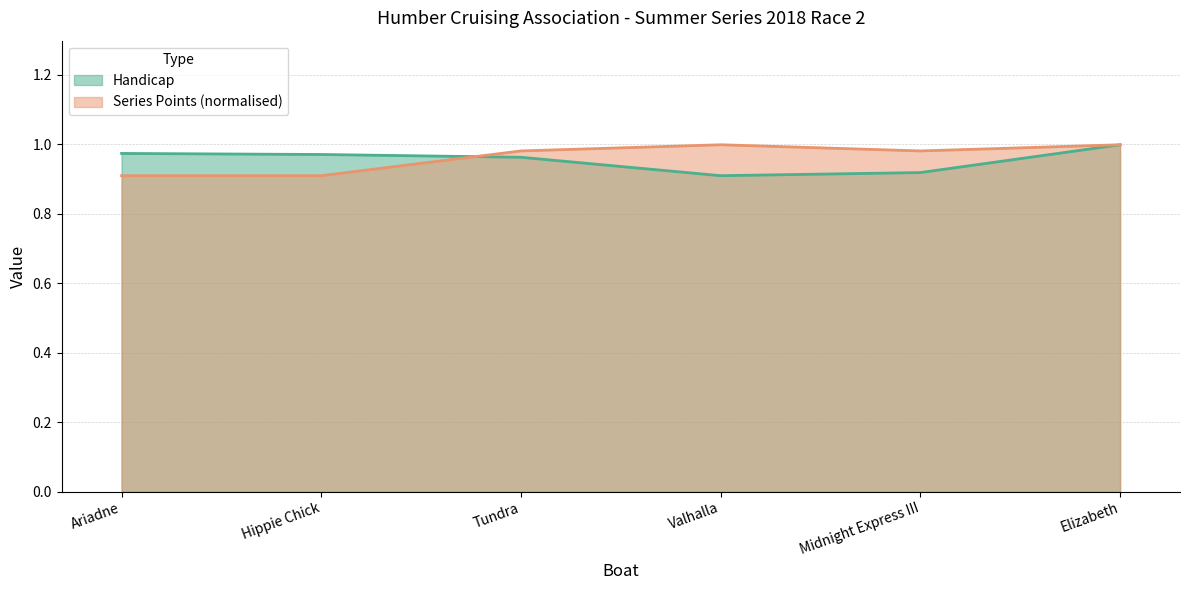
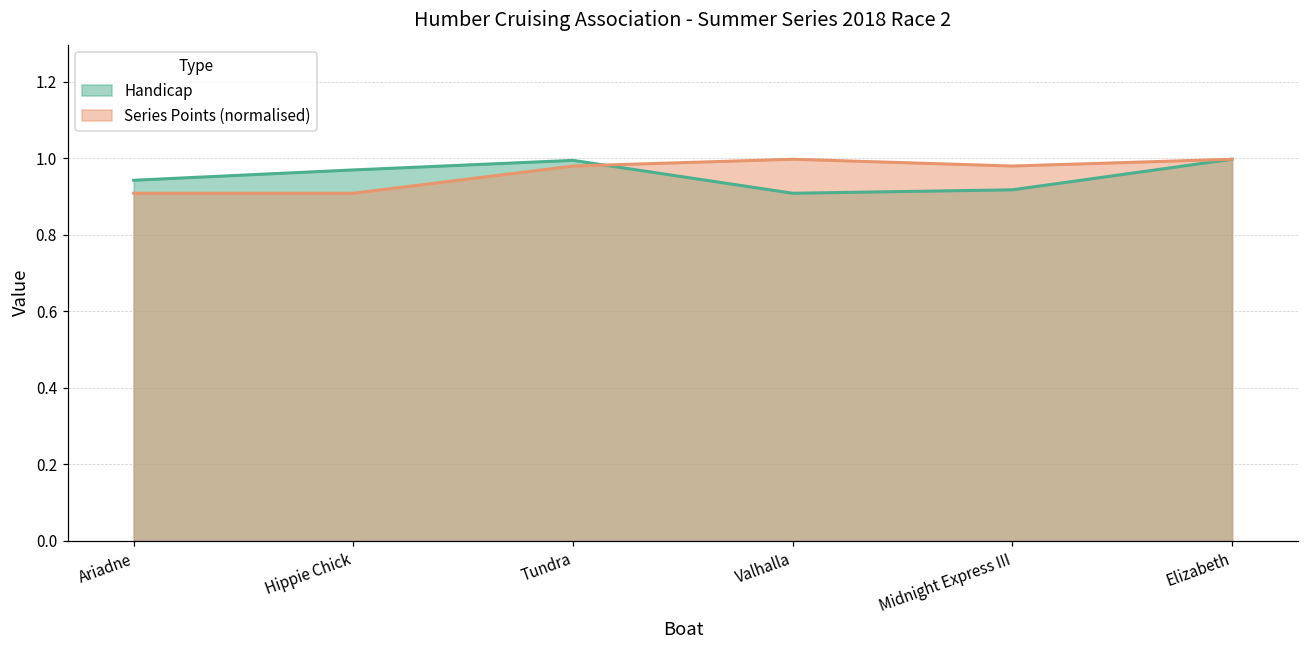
Handicap, Ariadne: 0.97 -> 0.94
Handicap, Tundra: 0.96 -> 1.00
